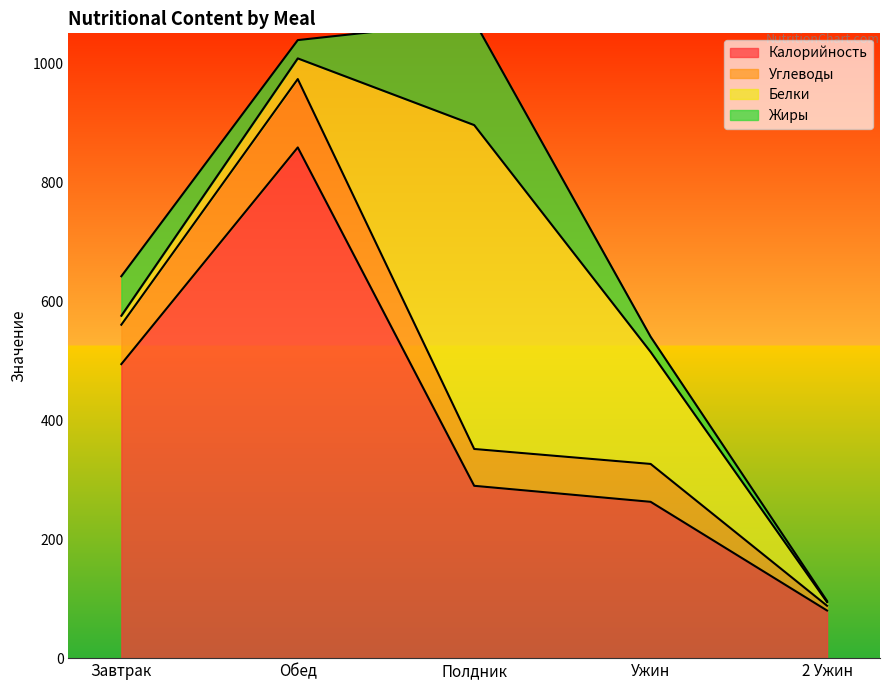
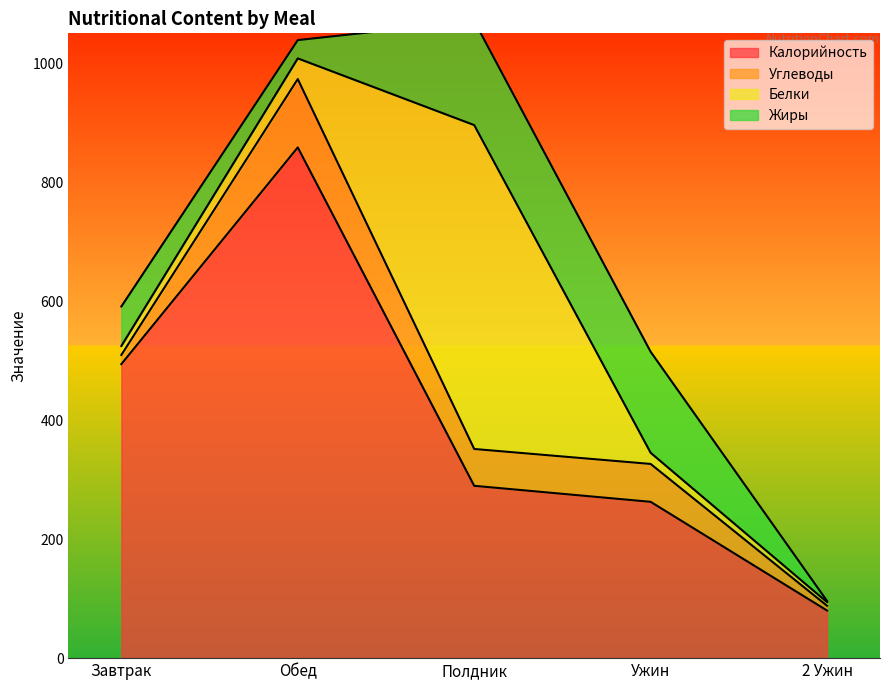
Углеводы, Завтрак: 70 -> 20
Белки, Ужин: 190 -> 20
Жиры, Ужин: 30 -> 170
